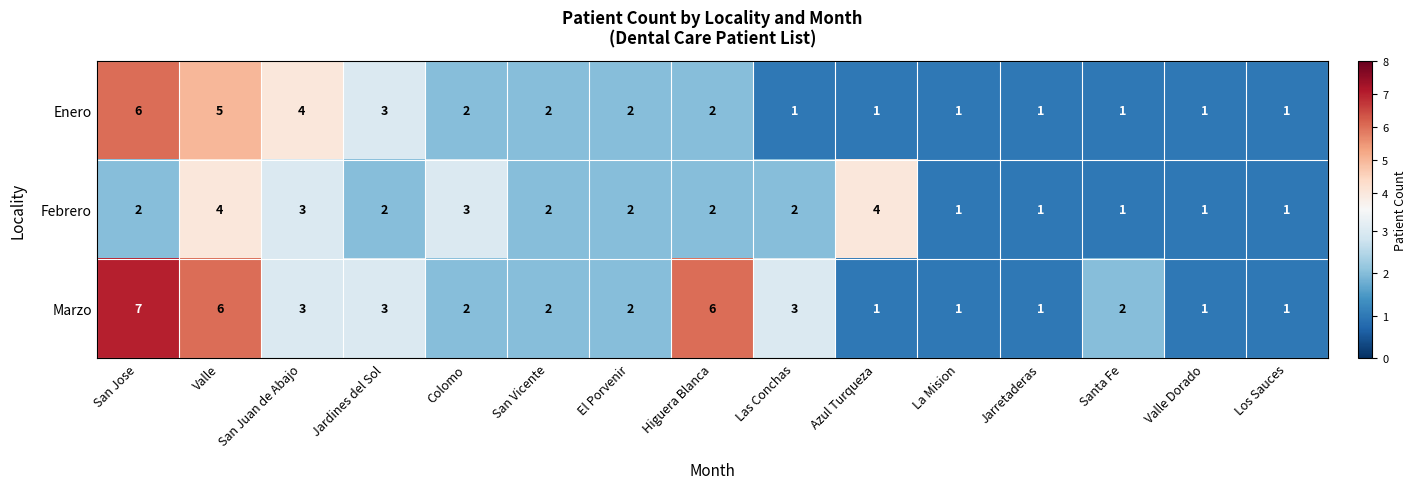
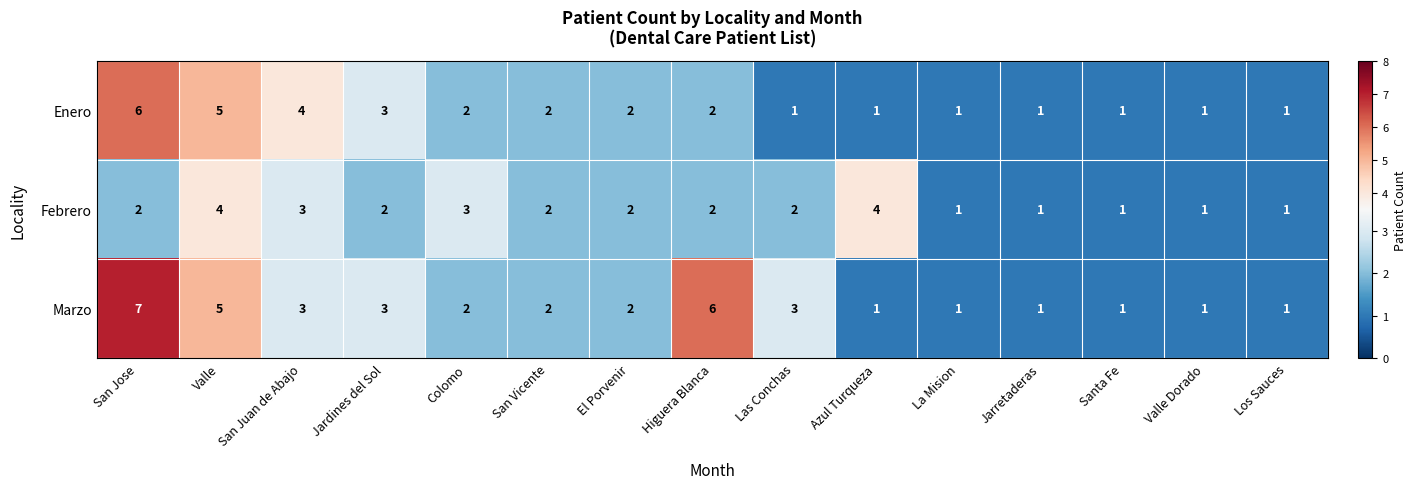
Marzo, Valle: 6 -> 5
Marzo, Santa Fe: 2 -> 1
